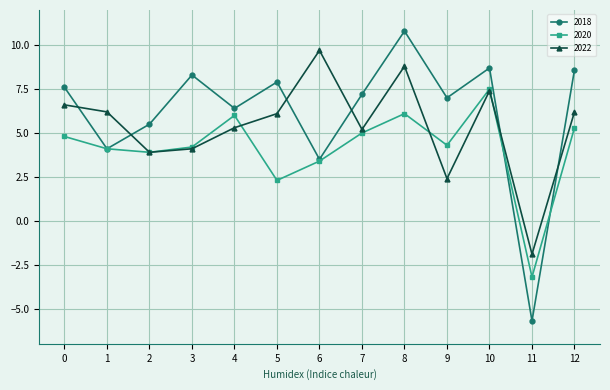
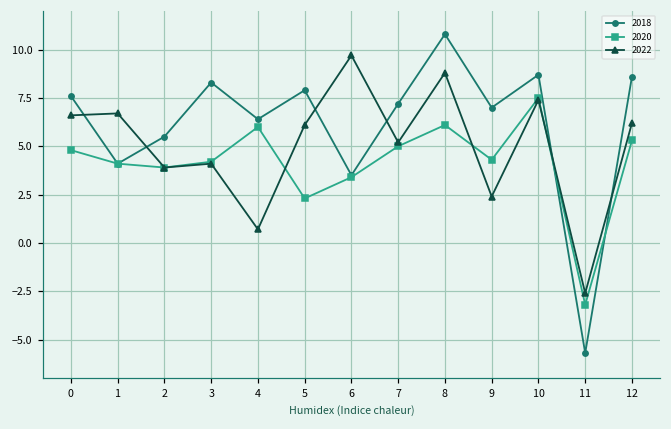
2022, 1: 6.2 -> 6.7
2022, 4: 5.3 -> 0.7
2022, 11: -1.9 -> -2.6
